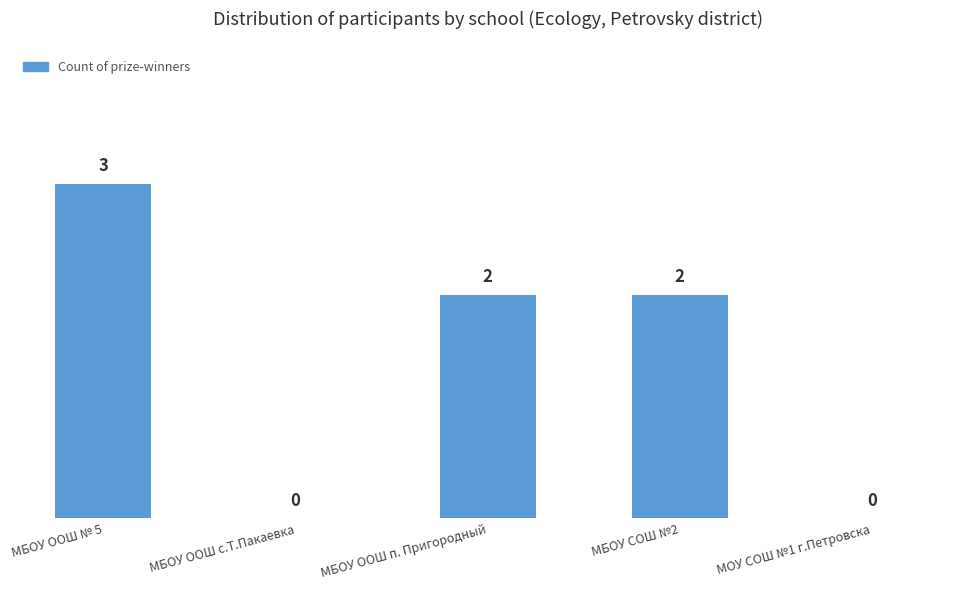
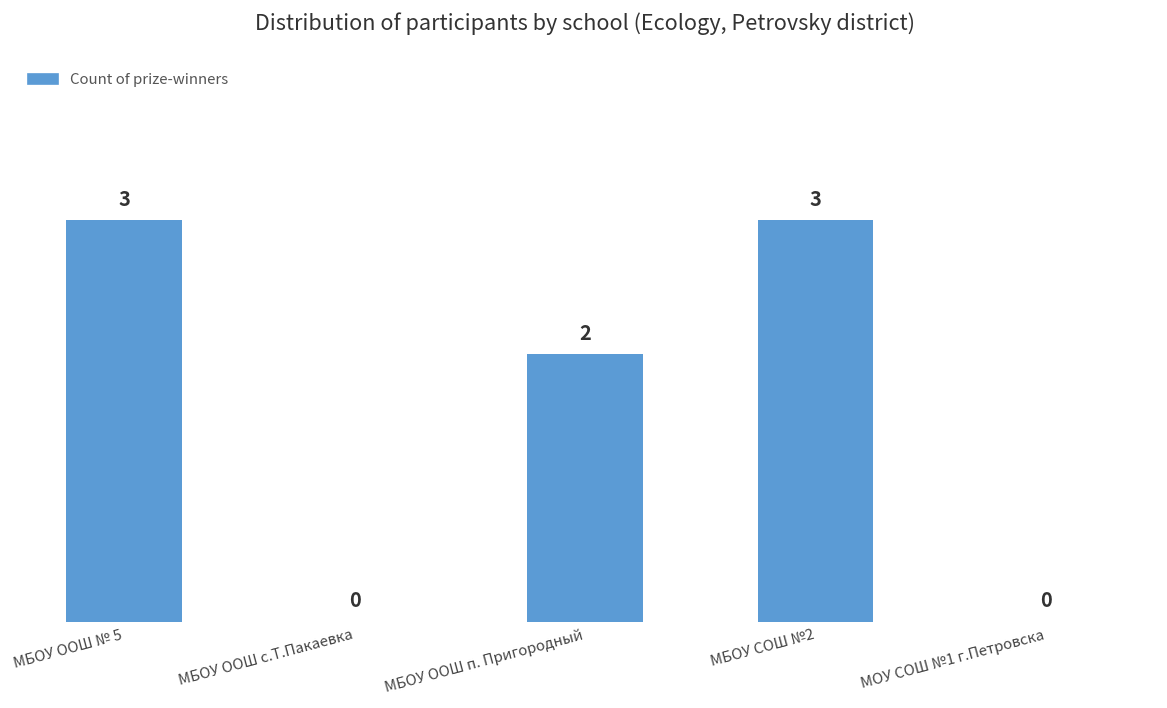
МБОУ СОШ №2: 2 -> 3
